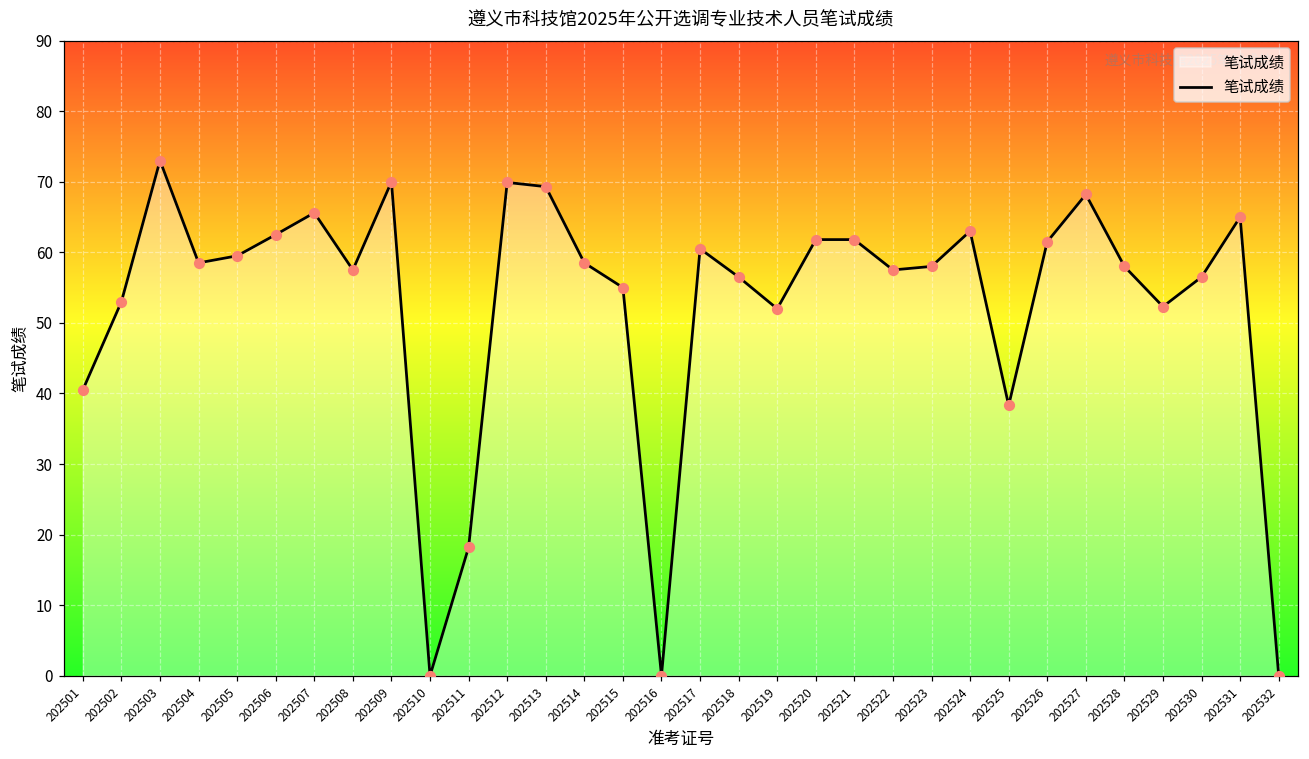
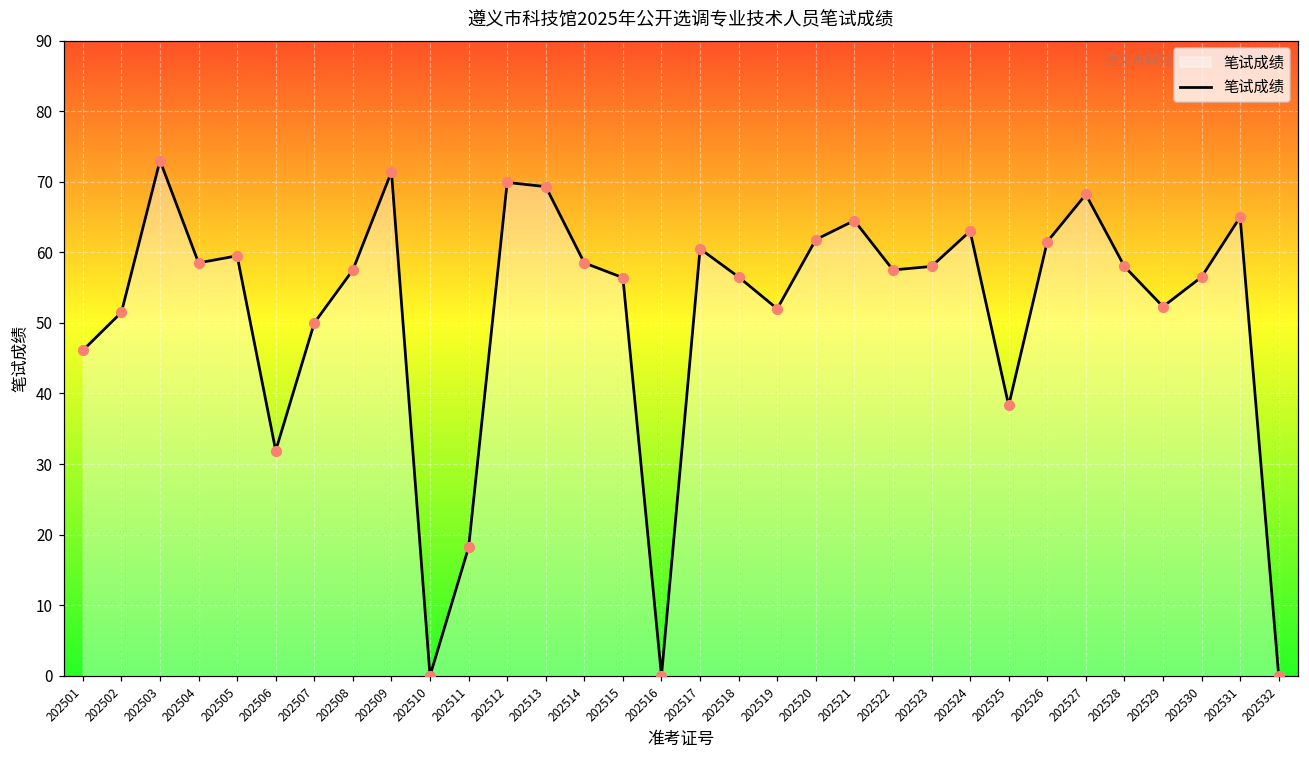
202501: 41 -> 46
202502: 53 -> 52
202506: 63 -> 32
202507: 66 -> 50
202509: 70 -> 71
202515: 55 -> 56
202521: 62 -> 65
